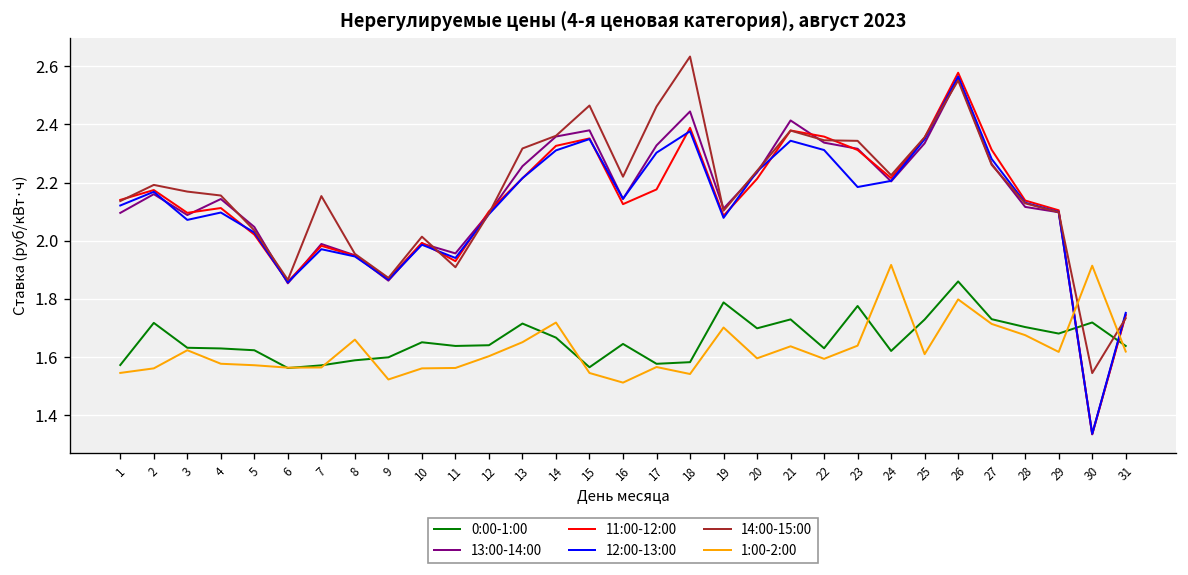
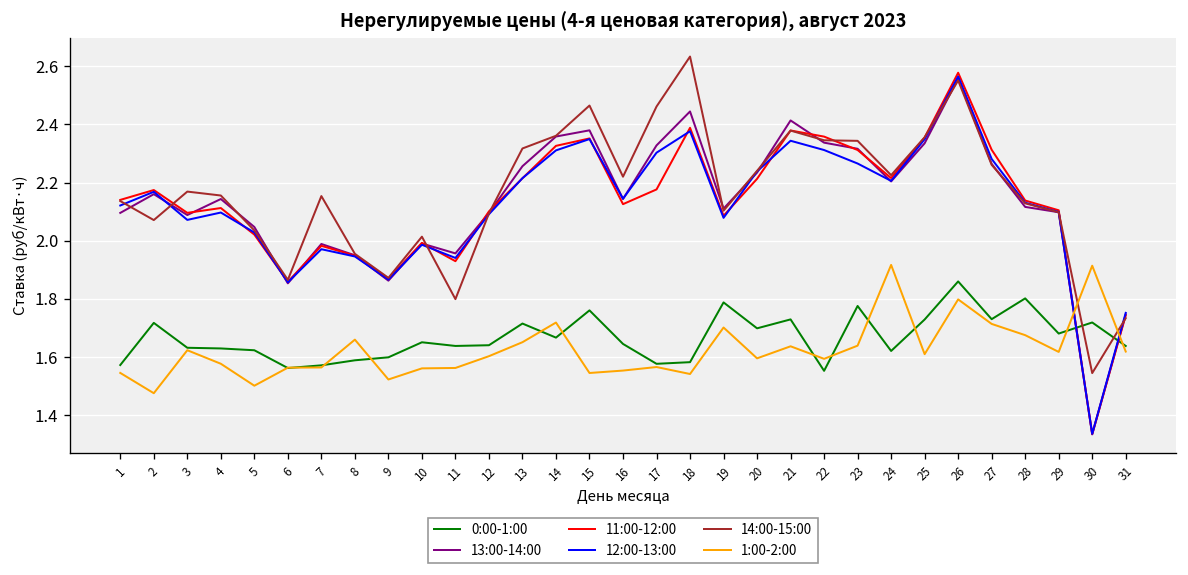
14:00-15:00, 2: 2.19 -> 2.07
1:00-2:00, 2: 1.56 -> 1.48
1:00-2:00, 5: 1.57 -> 1.50
14:00-15:00, 11: 1.91 -> 1.80
0:00-1:00, 15: 1.57 -> 1.76
1:00-2:00, 16: 1.51 -> 1.55
0:00-1:00, 22: 1.63 -> 1.55
12:00-13:00, 23: 2.18 -> 2.27
0:00-1:00, 28: 1.70 -> 1.80
